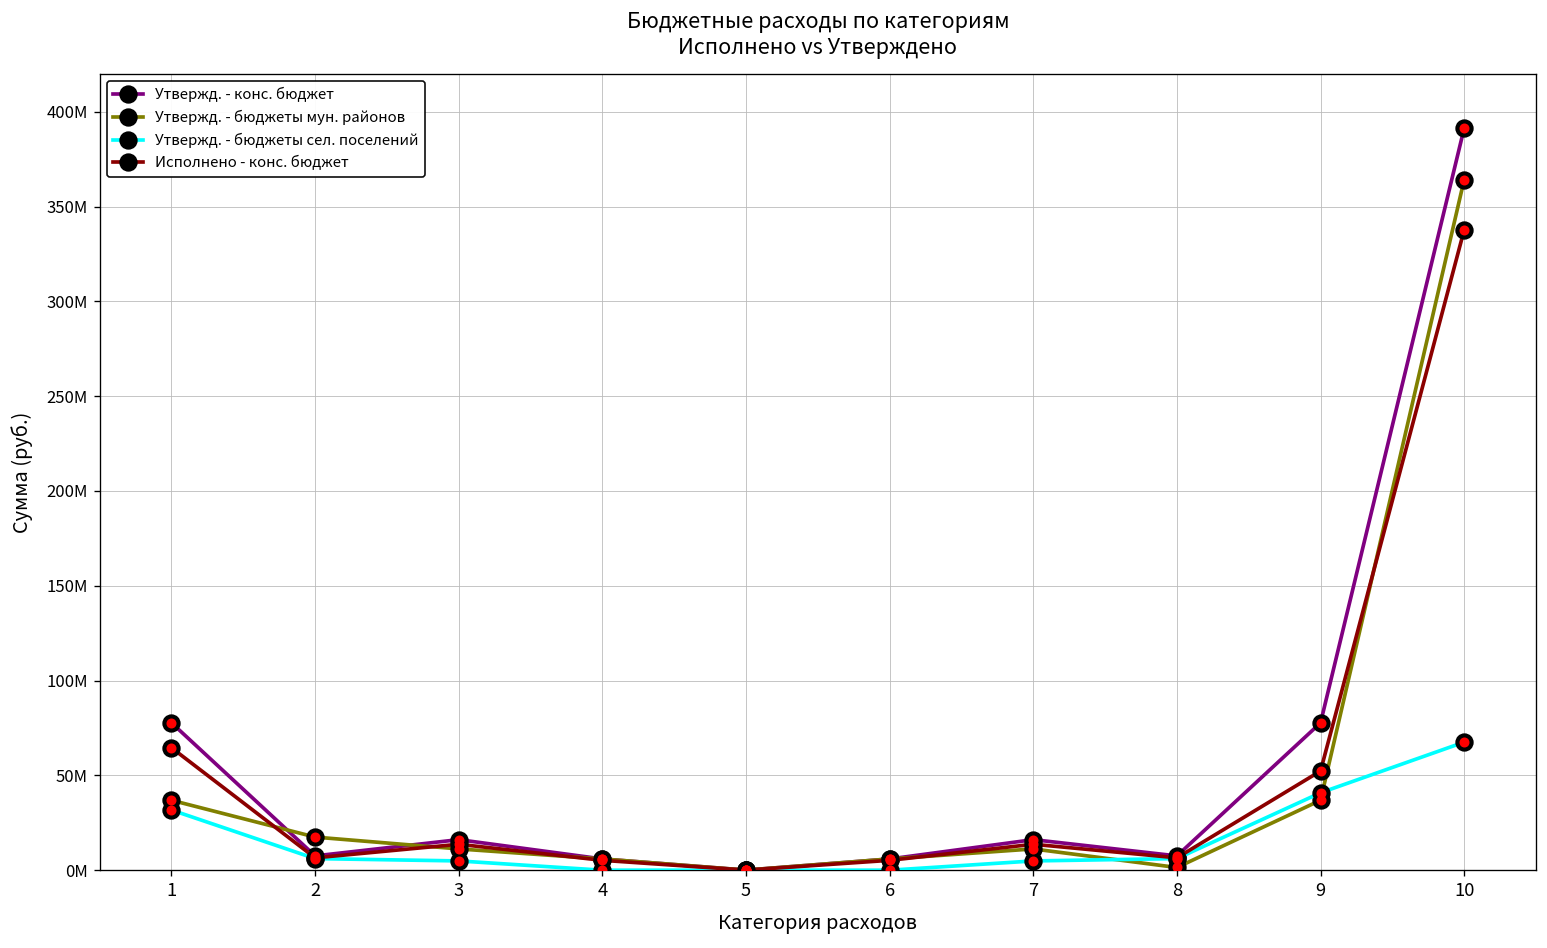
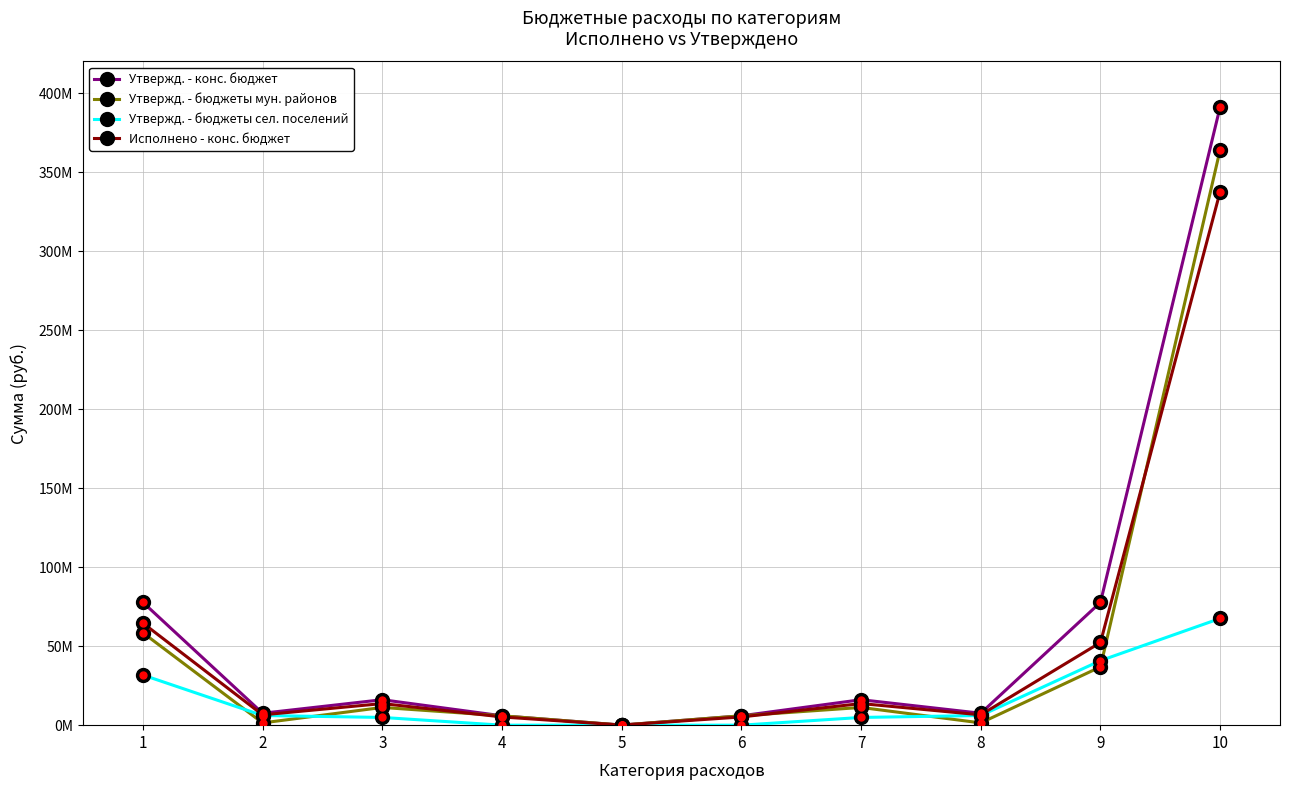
Утвержд. - бюджеты мун. районов, 1: 37000000 -> 58000000
Утвержд. - бюджеты мун. районов, 2: 17000000 -> 1000000
